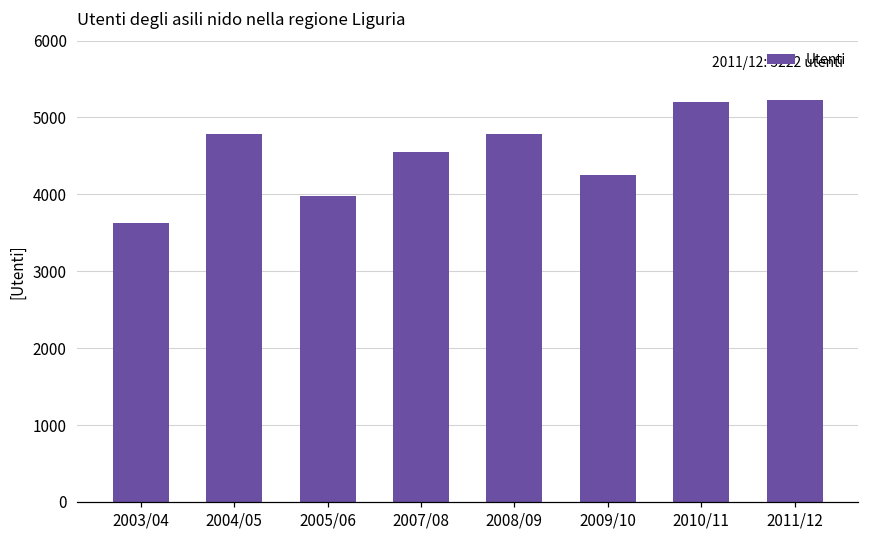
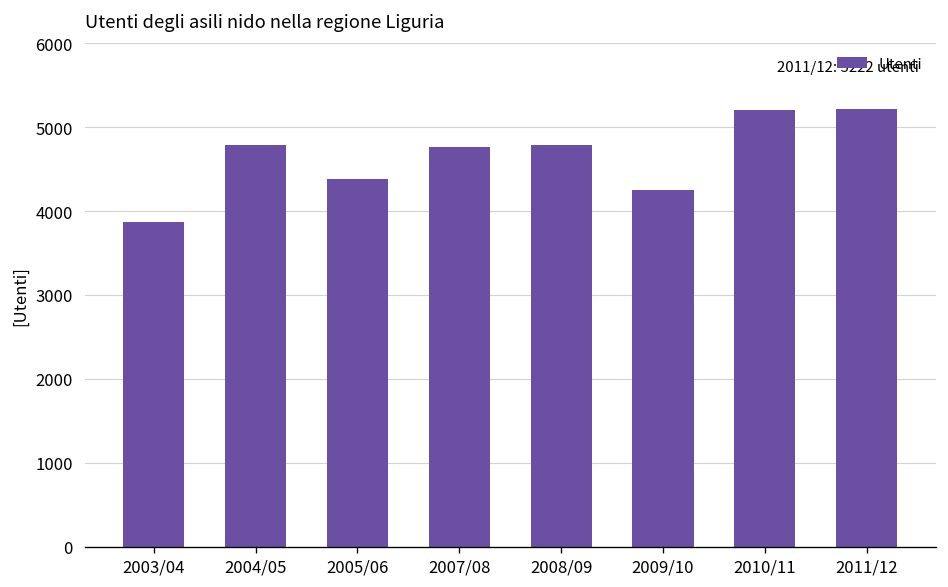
2003/04: 3600 -> 3900
2005/06: 4000 -> 4400
2007/08: 4600 -> 4800
